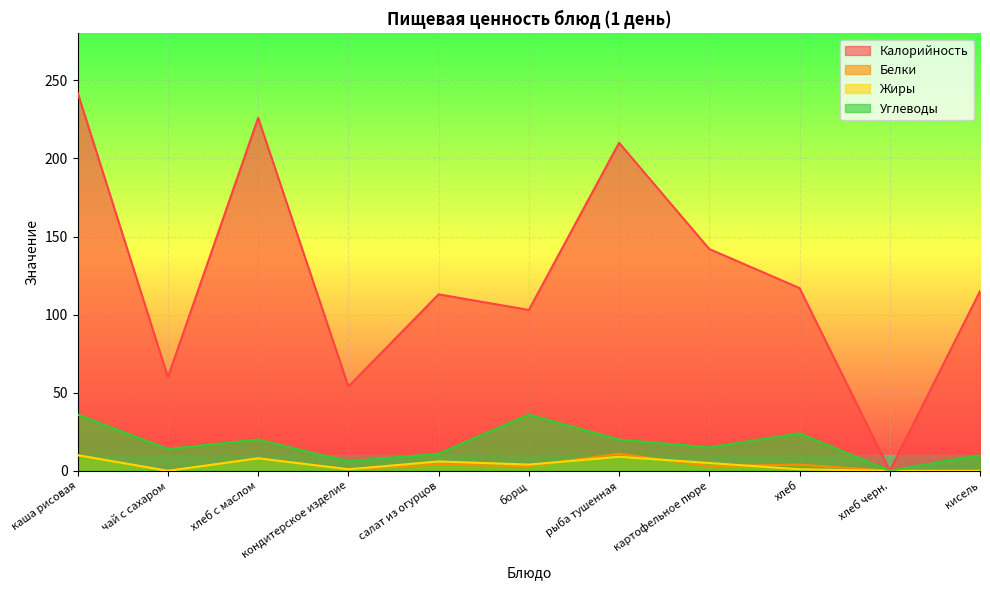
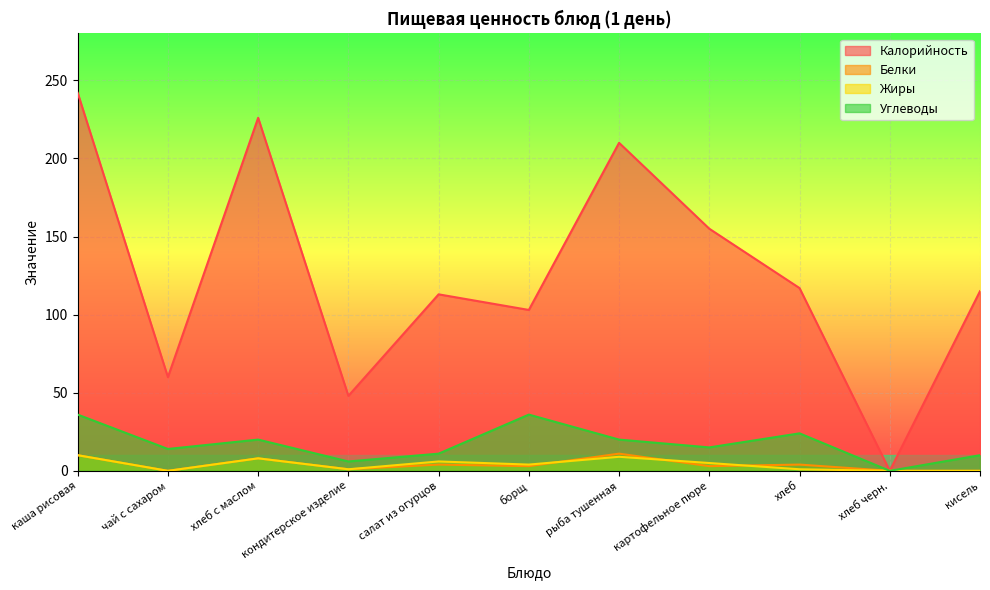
Калорийность, кондитерское изделие: 54 -> 48
Калорийность, картофельное пюре: 142 -> 155
